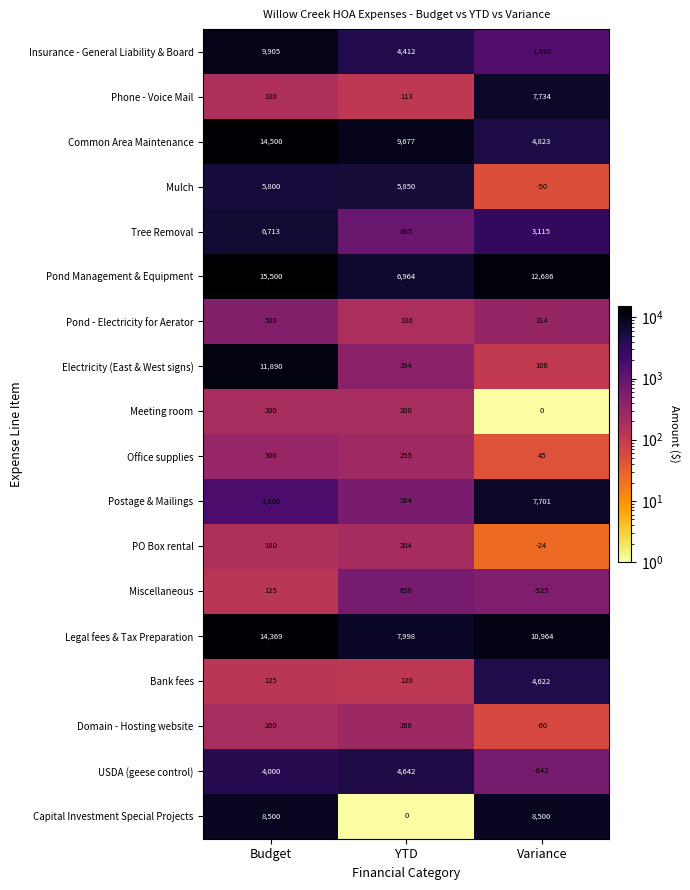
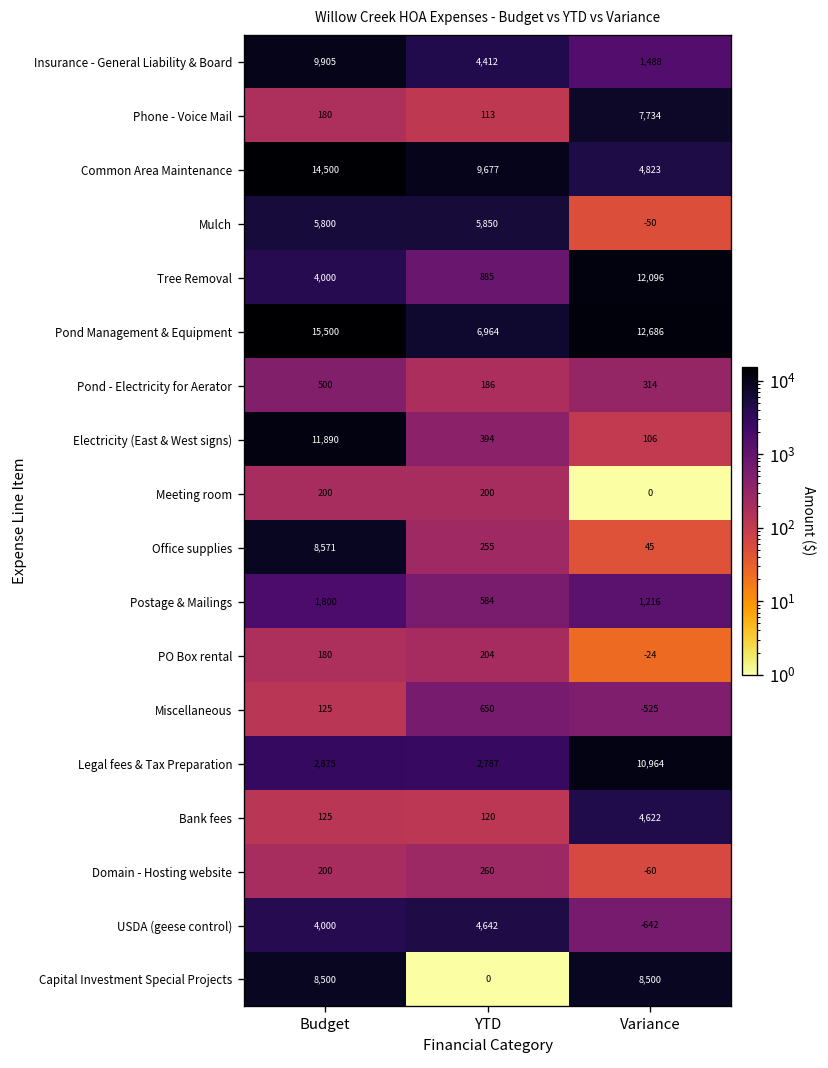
Tree Removal, Budget: 6,713 -> 4,000
Tree Removal, Variance: 3,115 -> 12,096
Office supplies, Budget: 300 -> 8,571
Postage & Mailings, Variance: 7,701 -> 1,216
Legal fees & Tax Preparation, Budget: 14,369 -> 2,875
Legal fees & Tax Preparation, YTD: 7,998 -> 2,787
